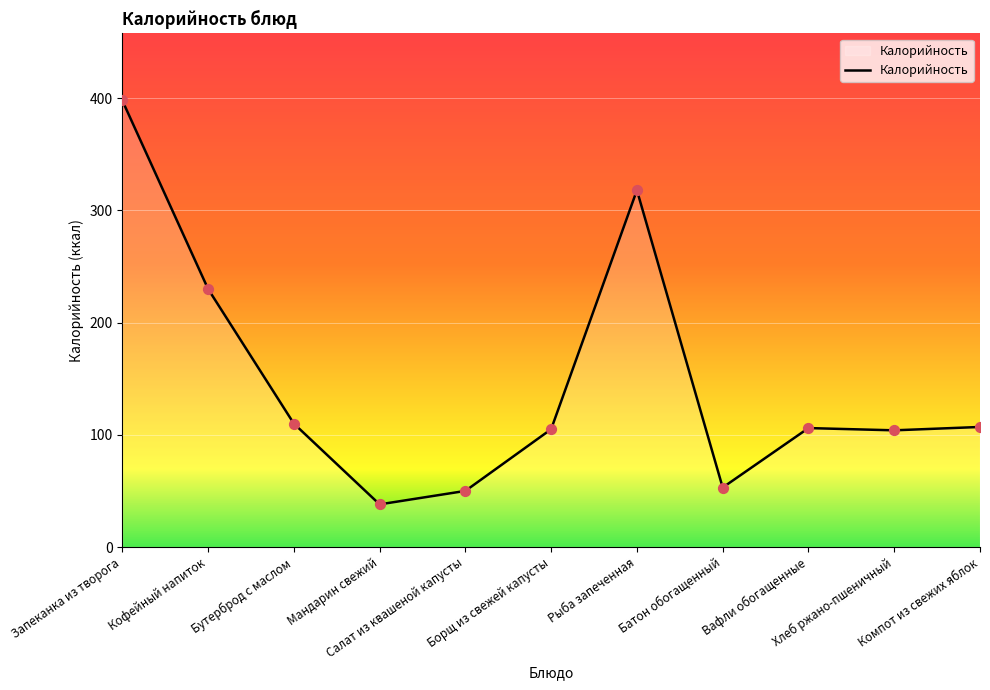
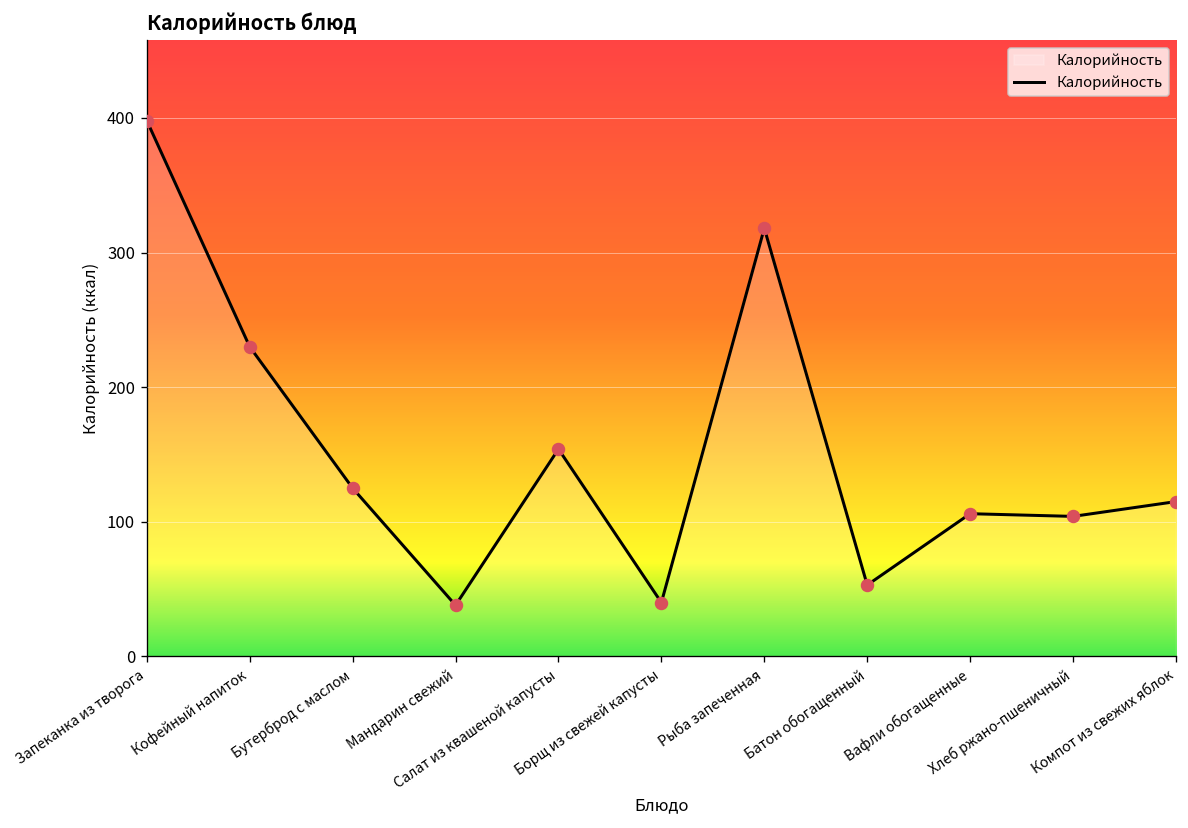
Бутерброд с маслом: 110 -> 125
Салат из квашеной капусты: 50 -> 154
Борщ из свежей капусты: 105 -> 40
Компот из свежих яблок: 107 -> 115
